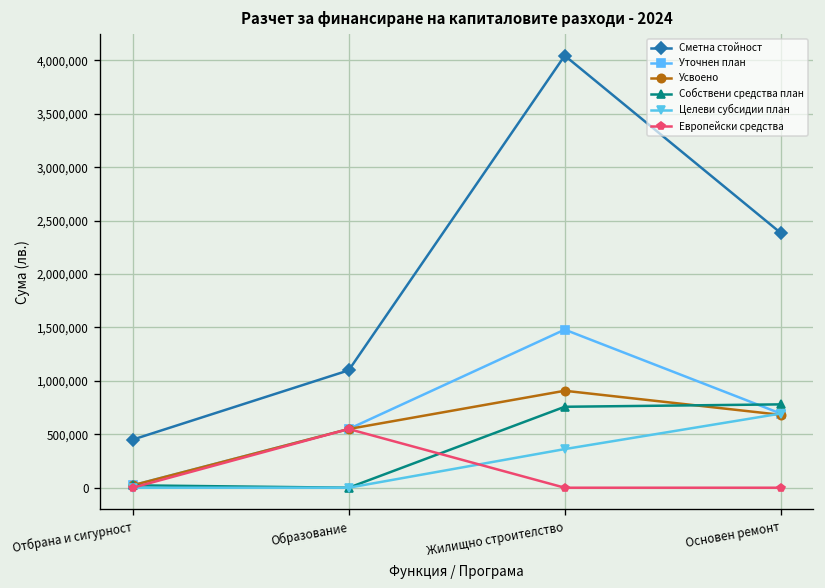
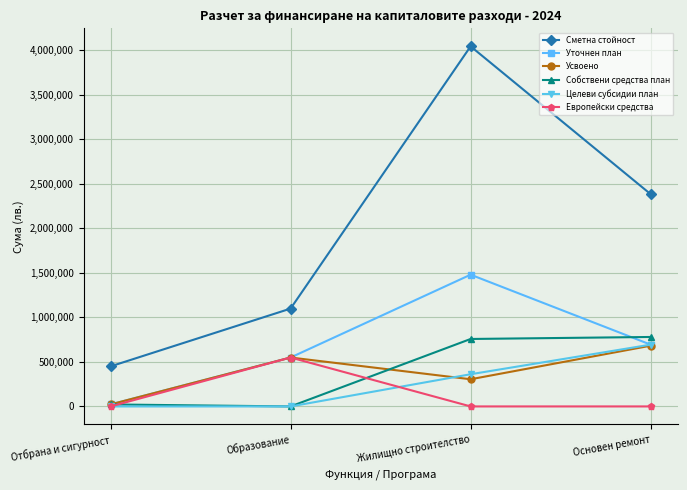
Усвоено, Жилищно строителство: 900,000 -> 300,000
